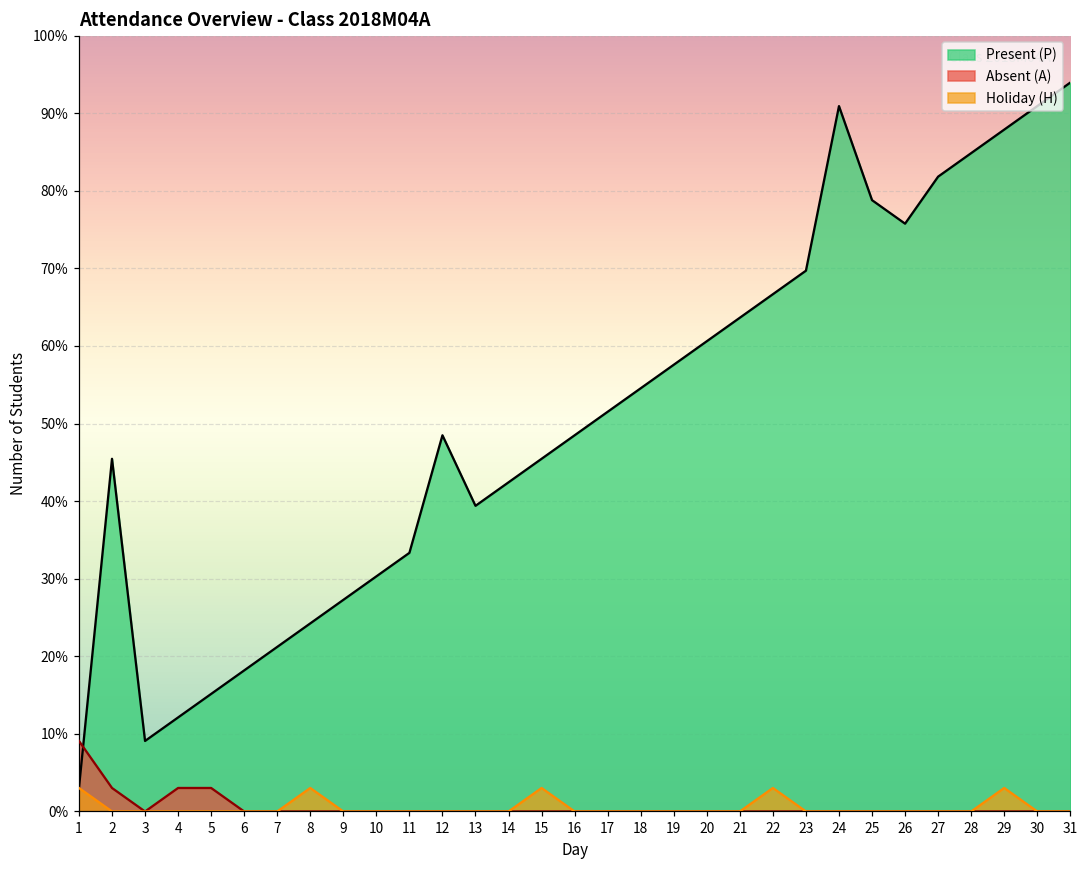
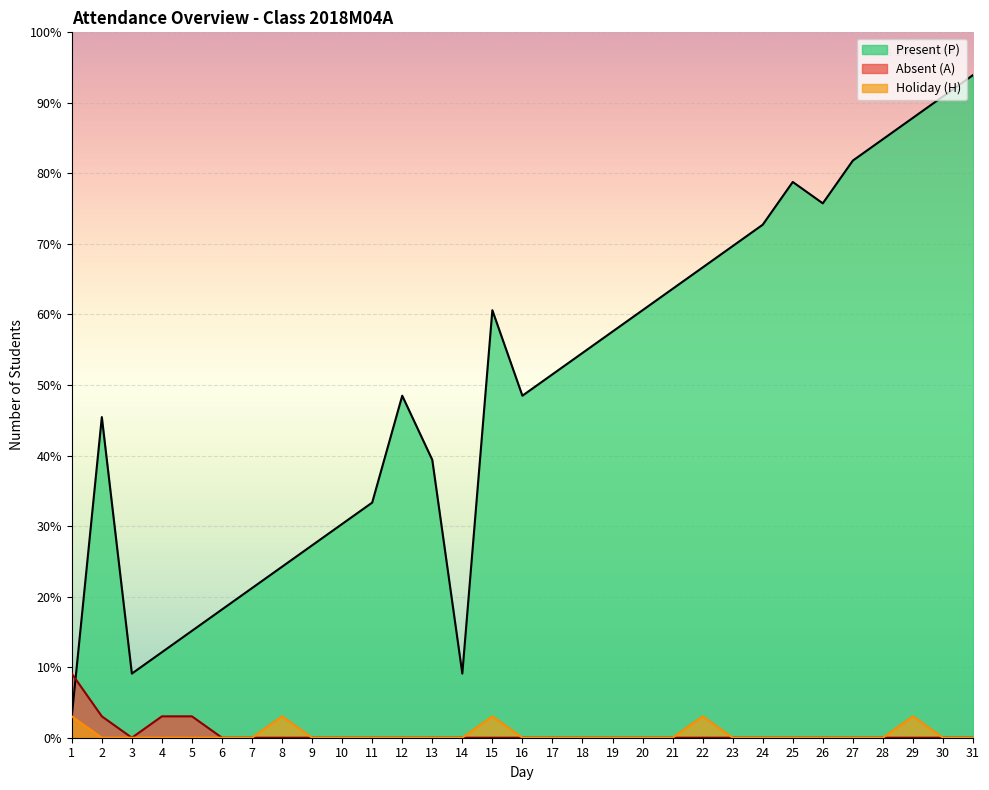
Present (P), 14: 42% -> 9%
Present (P), 15: 45% -> 61%
Present (P), 24: 91% -> 73%
